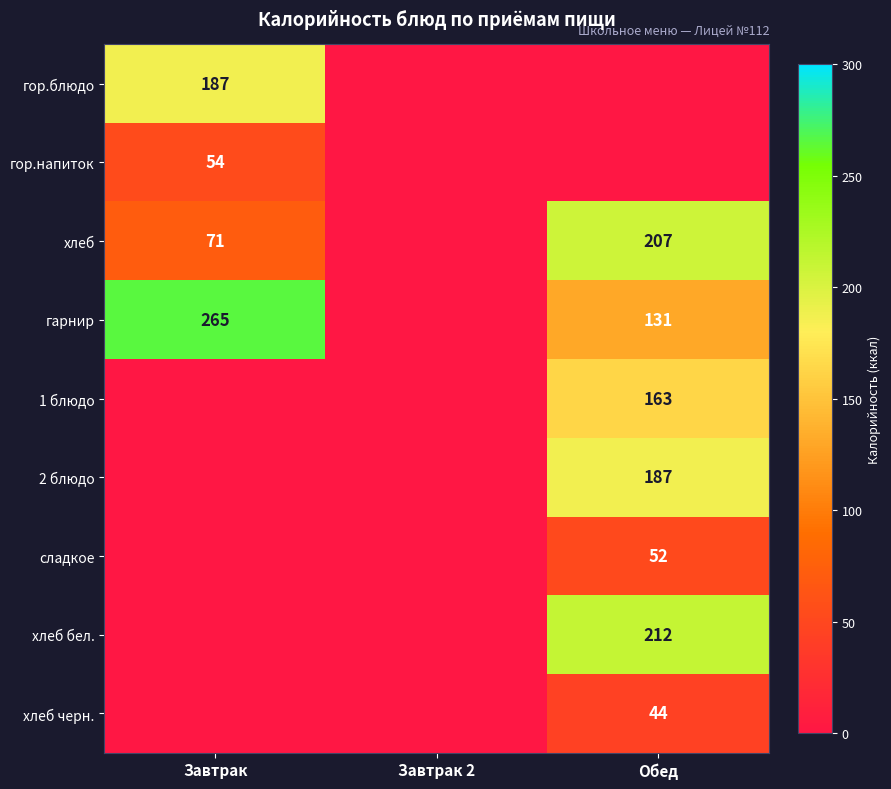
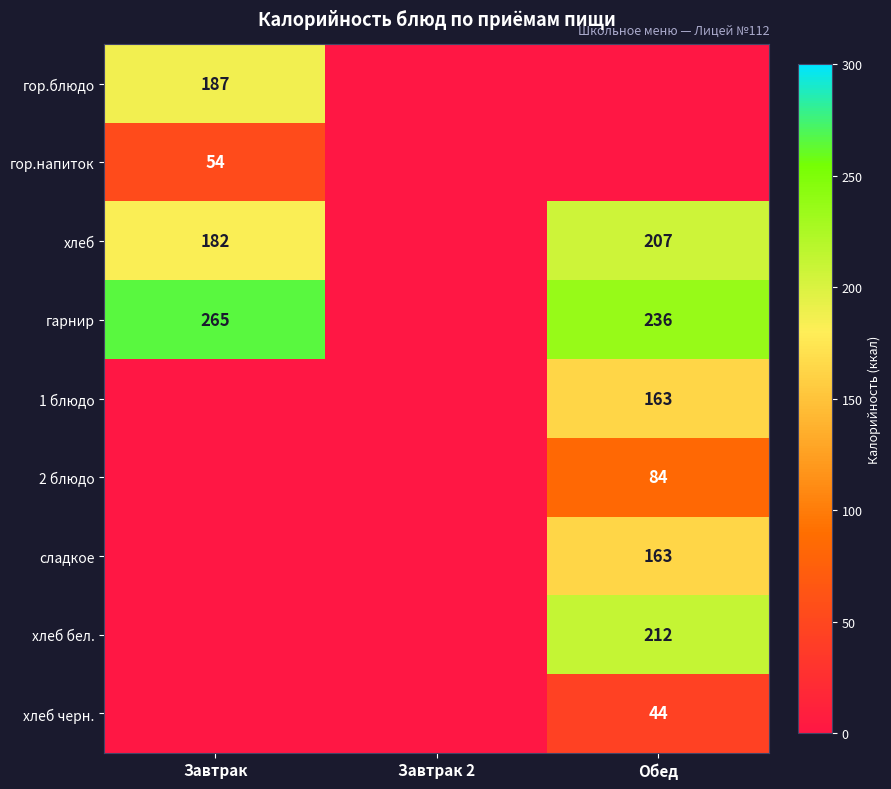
хлеб, Завтрак: 71 -> 182
гарнир, Обед: 131 -> 236
2 блюдо, Обед: 187 -> 84
сладкое, Обед: 52 -> 163
